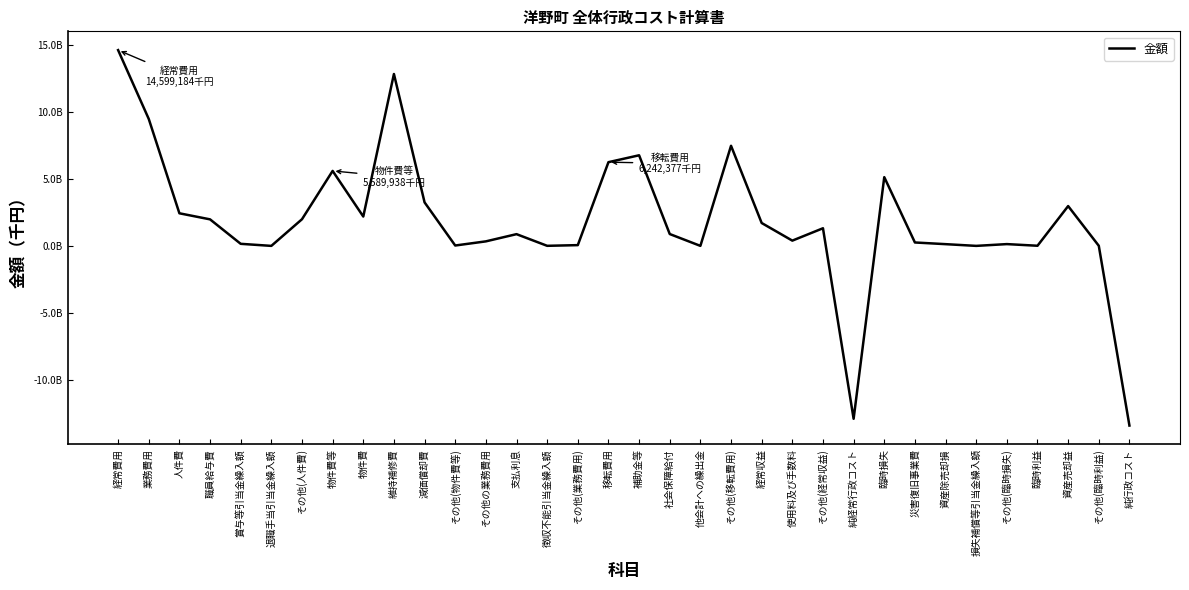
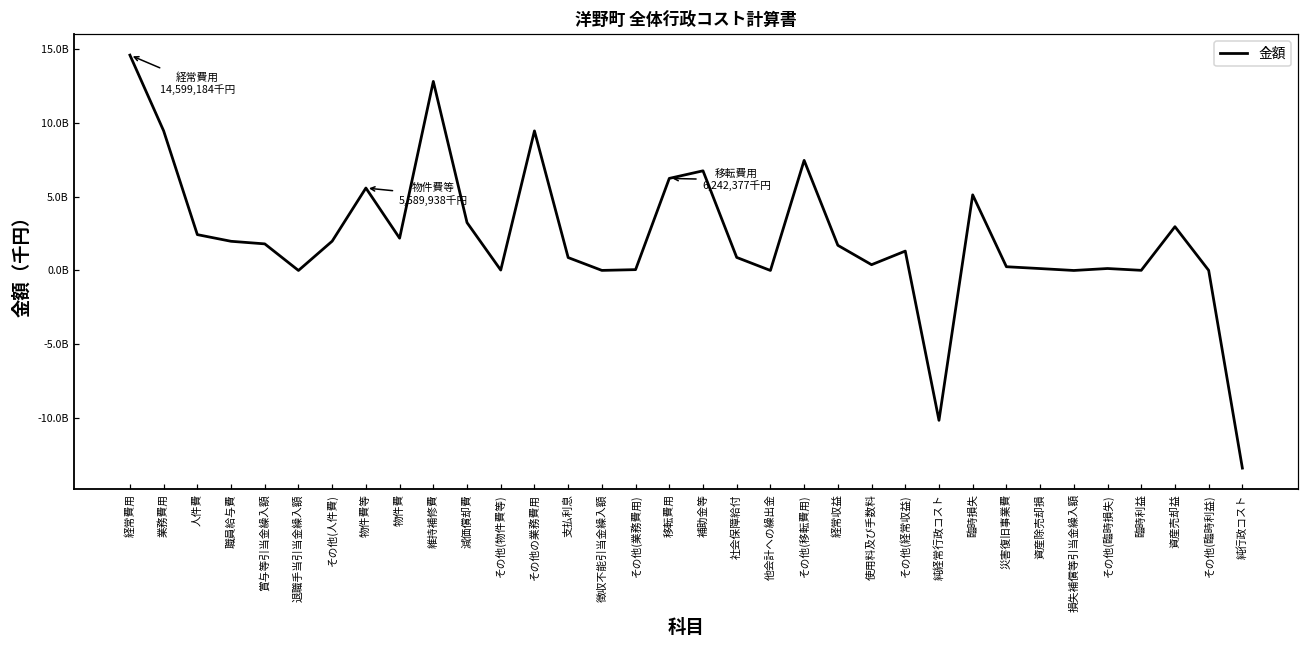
賞与等引当金繰入額: 200000000 -> 1800000000
その他の業務費用: 300000000 -> 9500000000
純経常行政コスト: -12900000000 -> -10200000000
